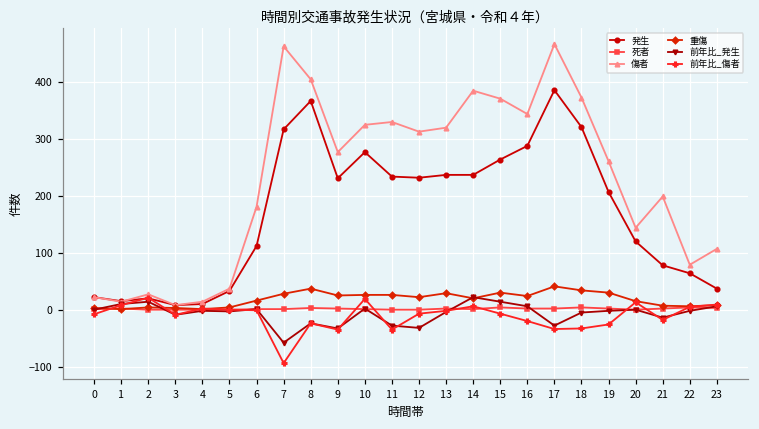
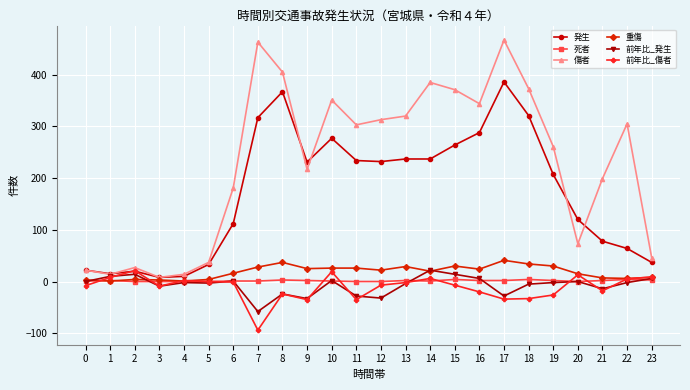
傷者, 9: 280 -> 220
傷者, 10: 330 -> 350
傷者, 11: 330 -> 300
傷者, 20: 140 -> 70
傷者, 22: 80 -> 310
傷者, 23: 110 -> 50
